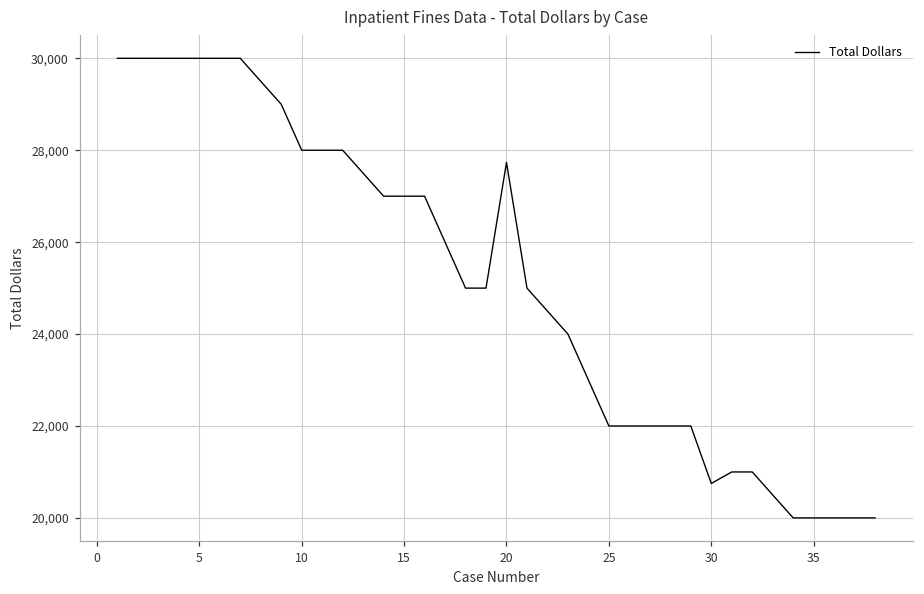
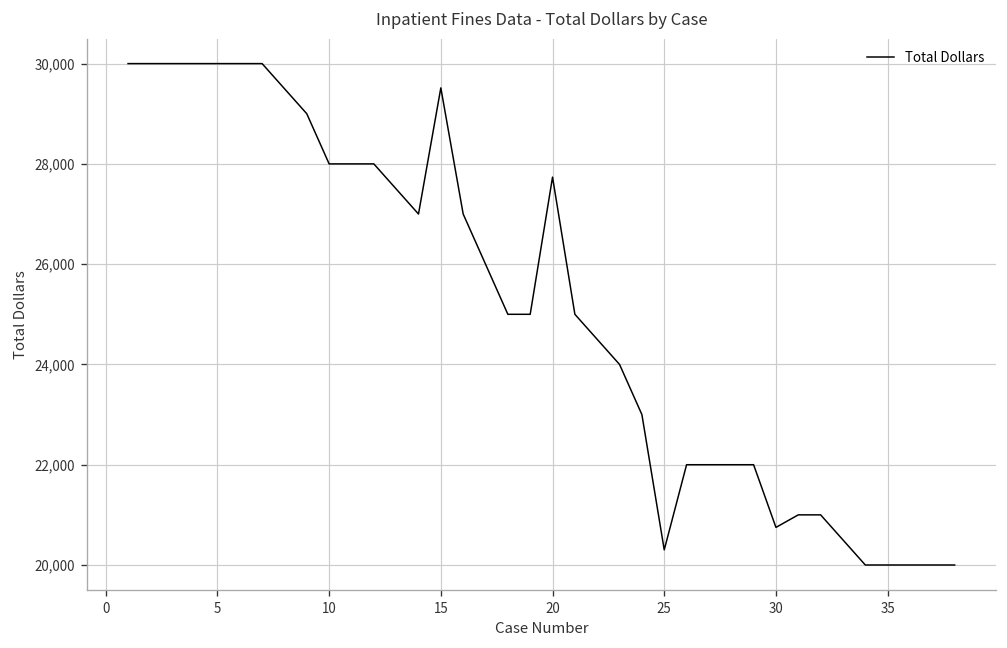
15: 27,000 -> 29,500
25: 22,000 -> 20,300
